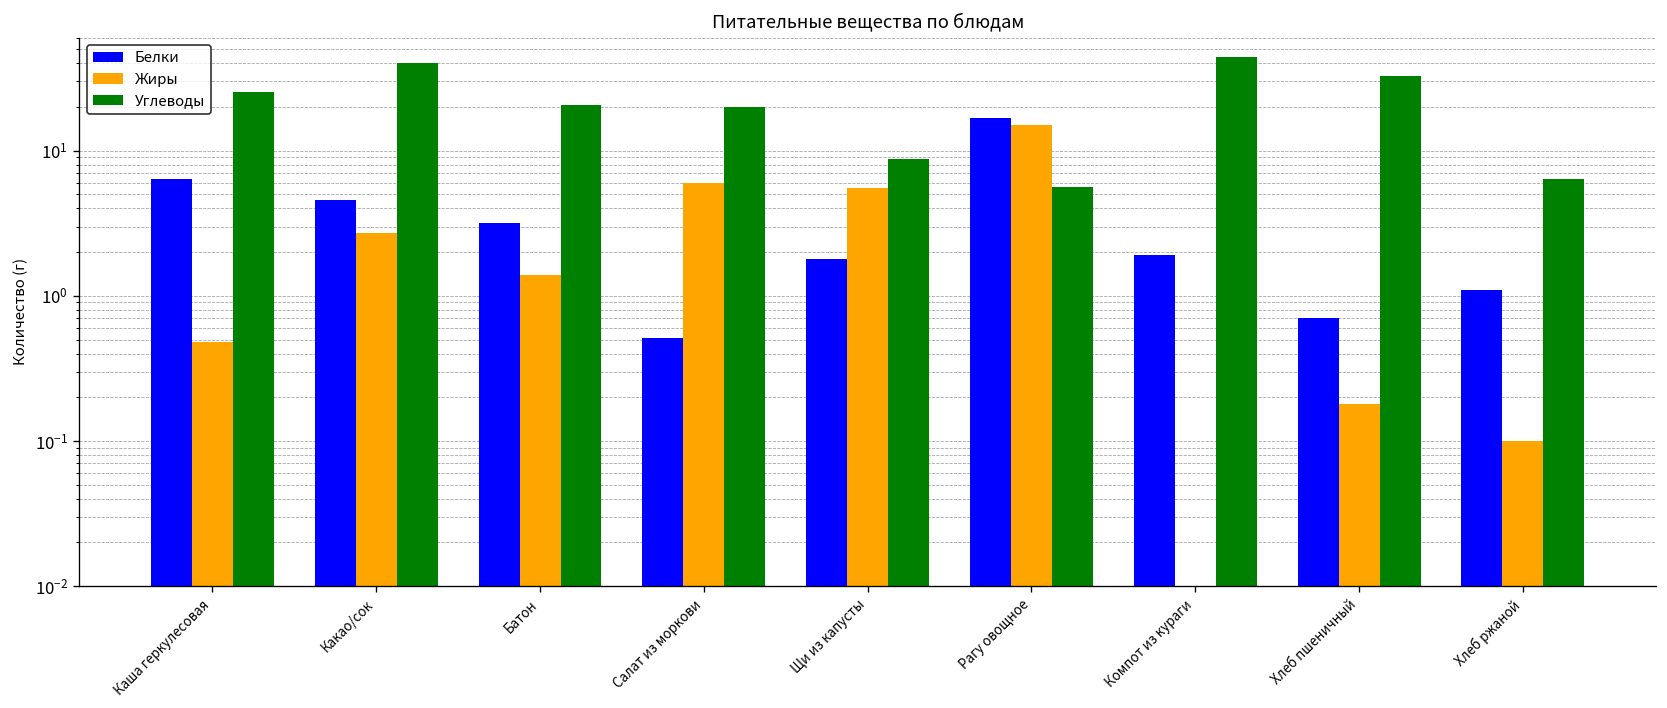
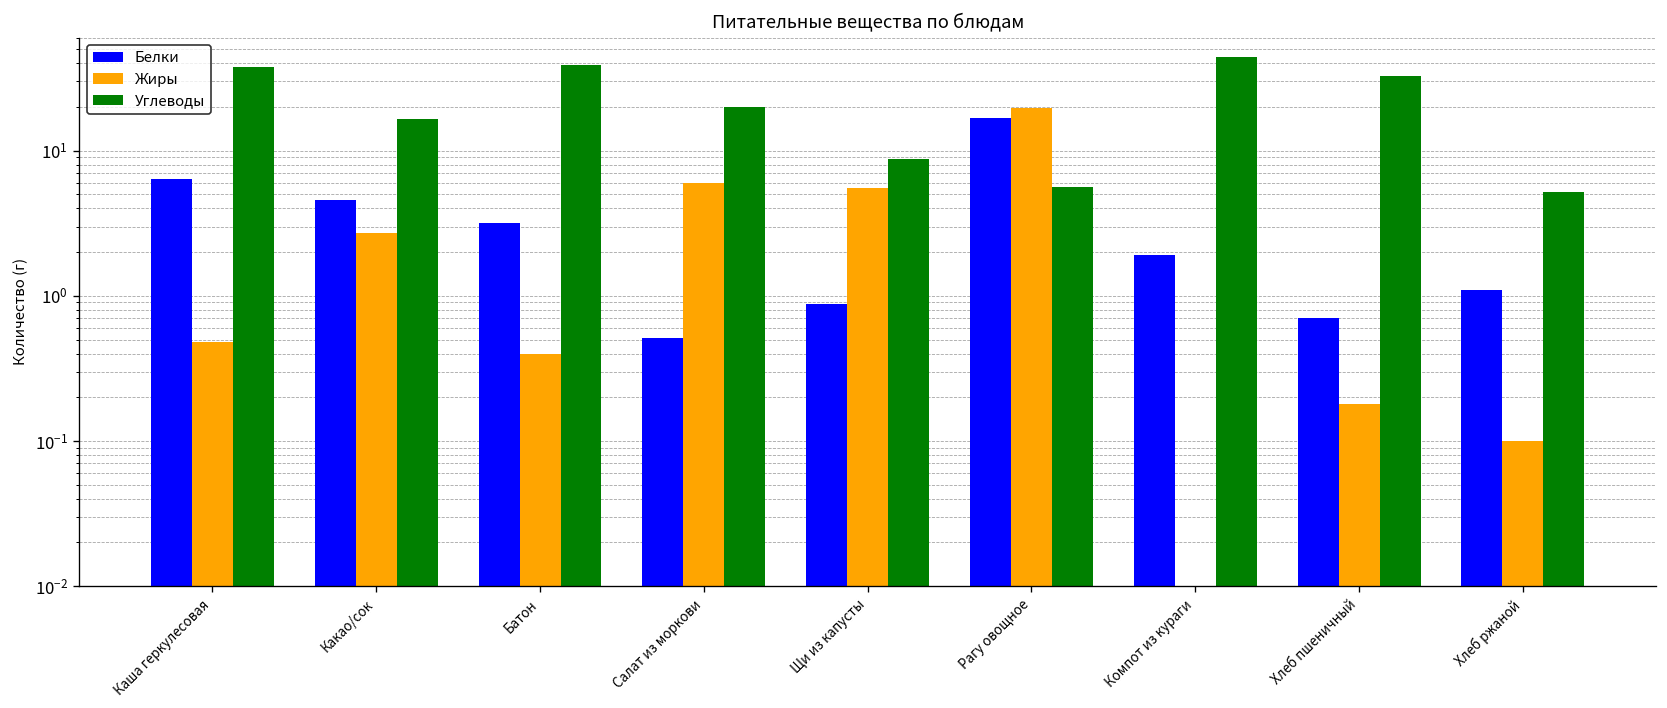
Углеводы, Каша геркулесовая: 25 -> 38
Углеводы, Какао/сок: 40 -> 16
Жиры, Батон: 1.4 -> 0.4
Углеводы, Батон: 21 -> 39
Белки, Щи из капусты: 1.8 -> 0.9
Жиры, Рагу овощное: 15 -> 20
Углеводы, Хлеб ржаной: 6 -> 5.2
